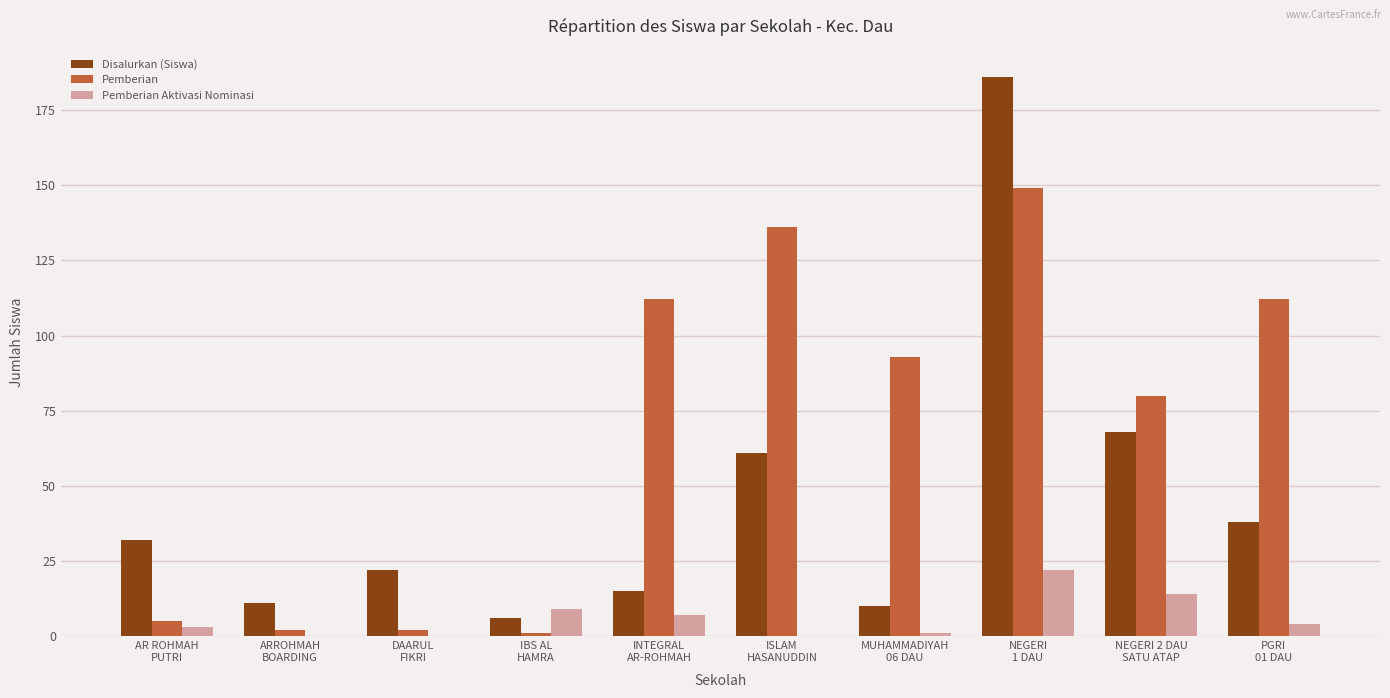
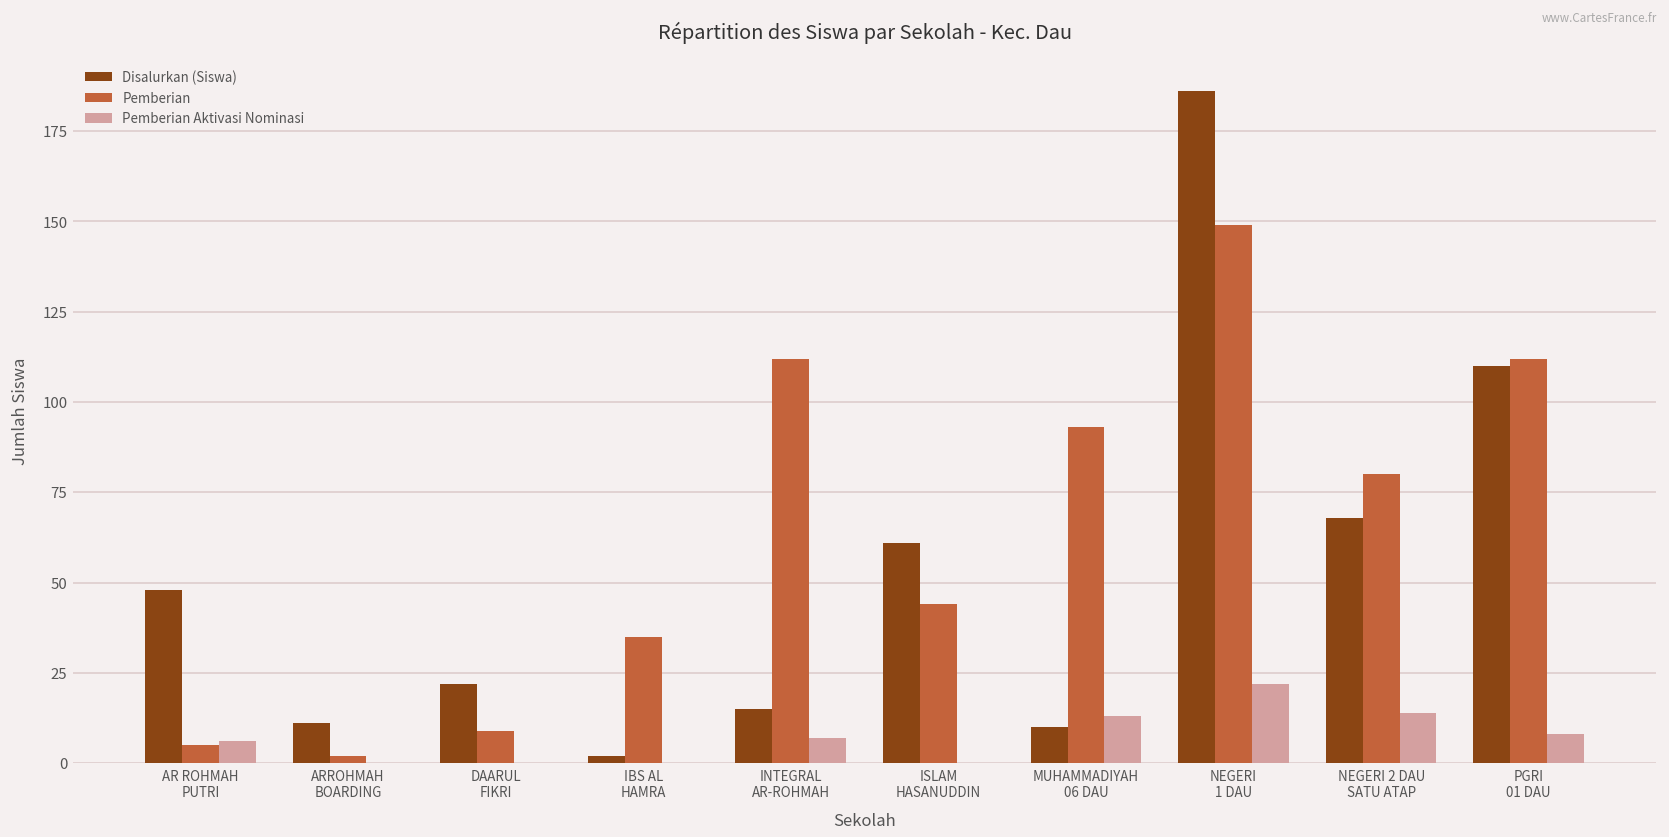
Disalurkan (Siswa), AR ROHMAH PUTRI: 32 -> 48
Pemberian Aktivasi Nominasi, AR ROHMAH PUTRI: 3 -> 6
Pemberian, DAARUL FIKRI: 2 -> 9
Disalurkan (Siswa), IBS AL HAMRA: 6 -> 2
Pemberian, IBS AL HAMRA: 1 -> 35
Pemberian Aktivasi Nominasi, IBS AL HAMRA: 9 -> 0
Pemberian, ISLAM HASANUDDIN: 136 -> 44
Pemberian Aktivasi Nominasi, MUHAMMADIYAH 06 DAU: 1 -> 13
Disalurkan (Siswa), PGRI 01 DAU: 38 -> 110
Pemberian Aktivasi Nominasi, PGRI 01 DAU: 4 -> 8
